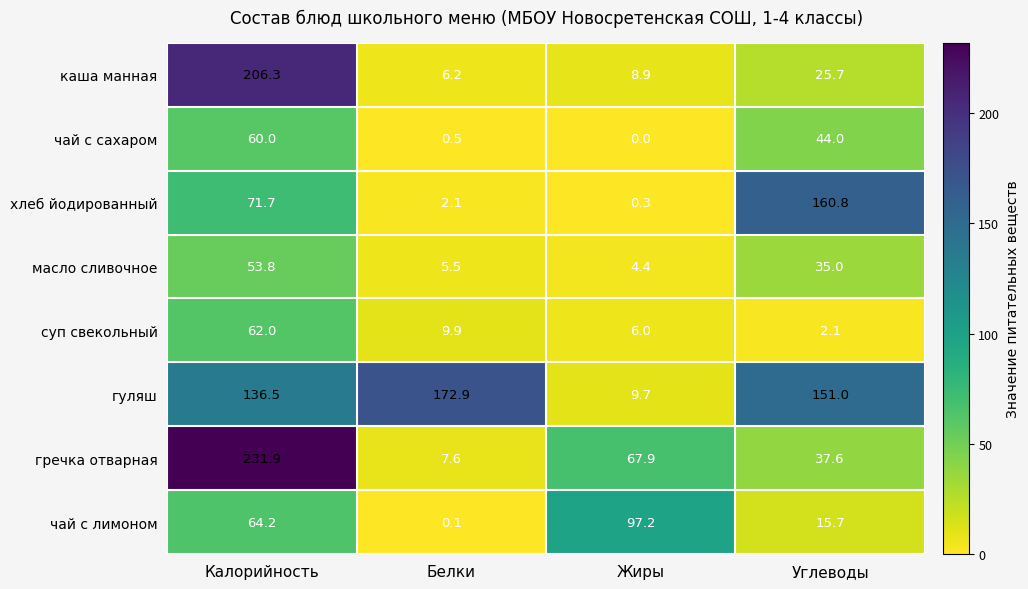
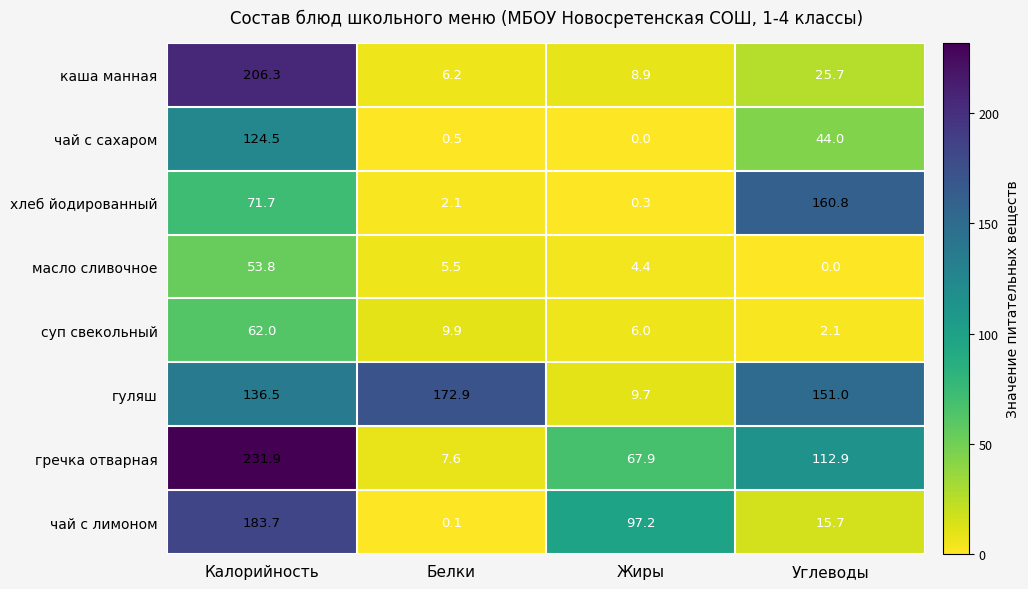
чай с сахаром, Калорийность: 60.0 -> 124.5
масло сливочное, Углеводы: 35.0 -> 0.0
гречка отварная, Углеводы: 37.6 -> 112.9
чай с лимоном, Калорийность: 64.2 -> 183.7
